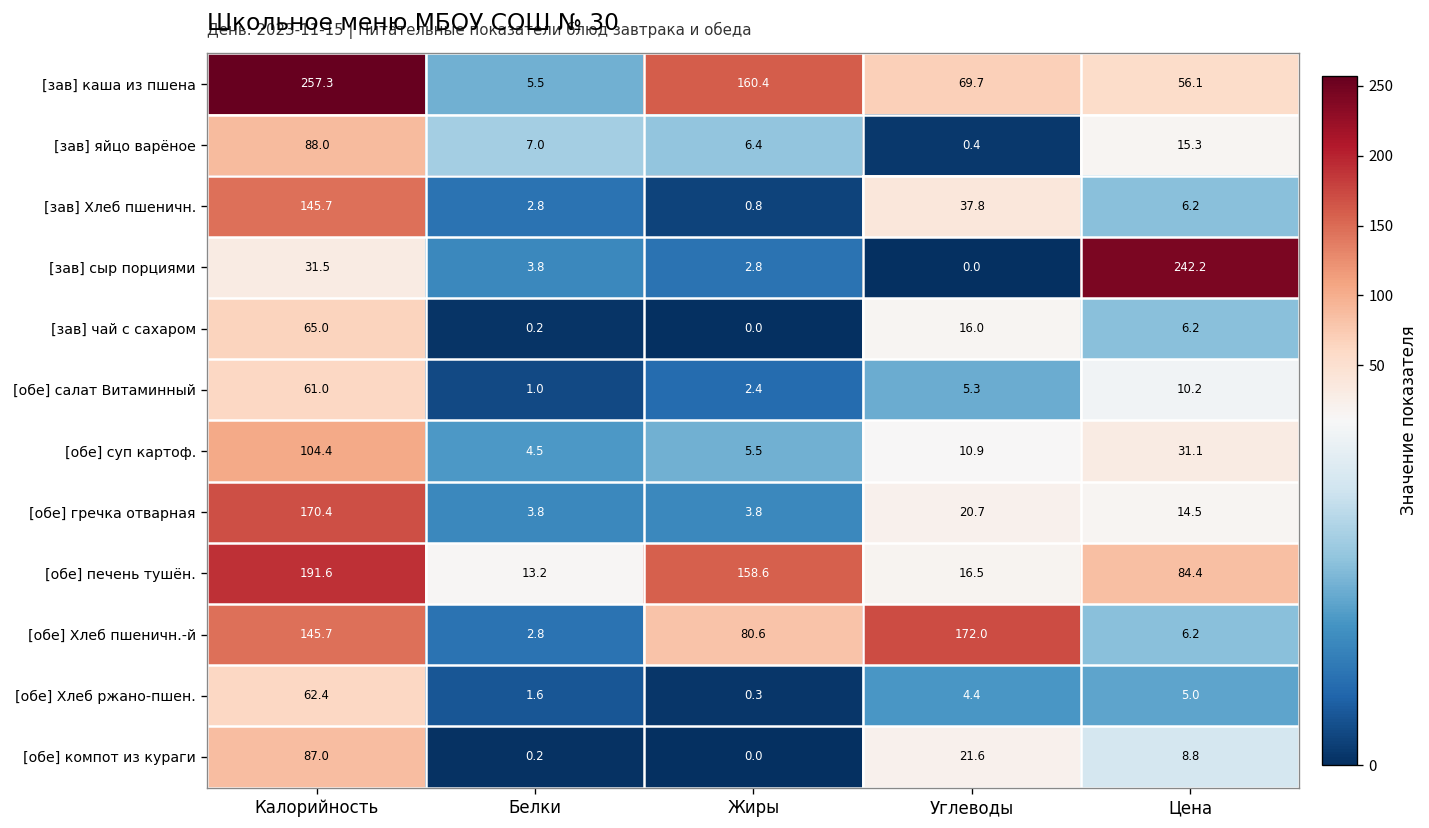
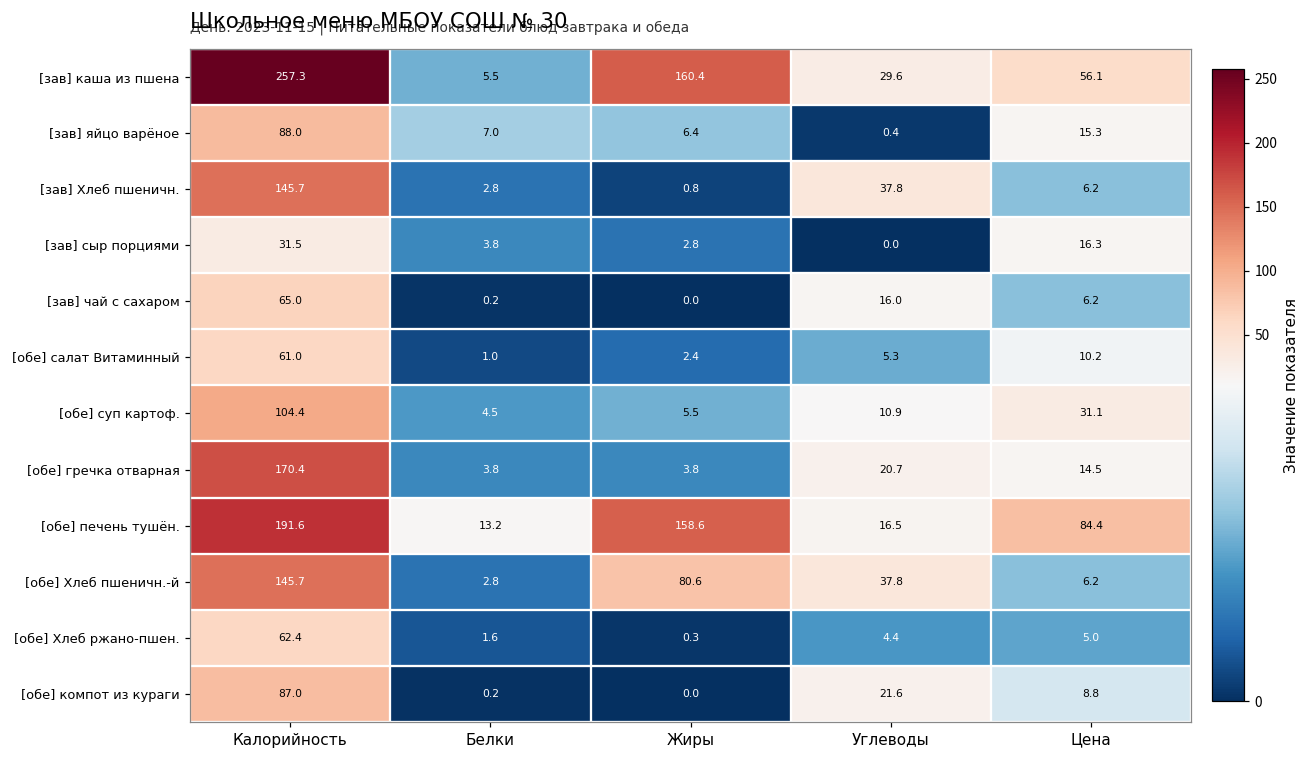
[зав] каша из пшена, Углеводы: 69.7 -> 29.6
[зав] сыр порциями, Цена: 242.2 -> 16.3
[обе] Хлеб пшеничн.-й, Углеводы: 172.0 -> 37.8
